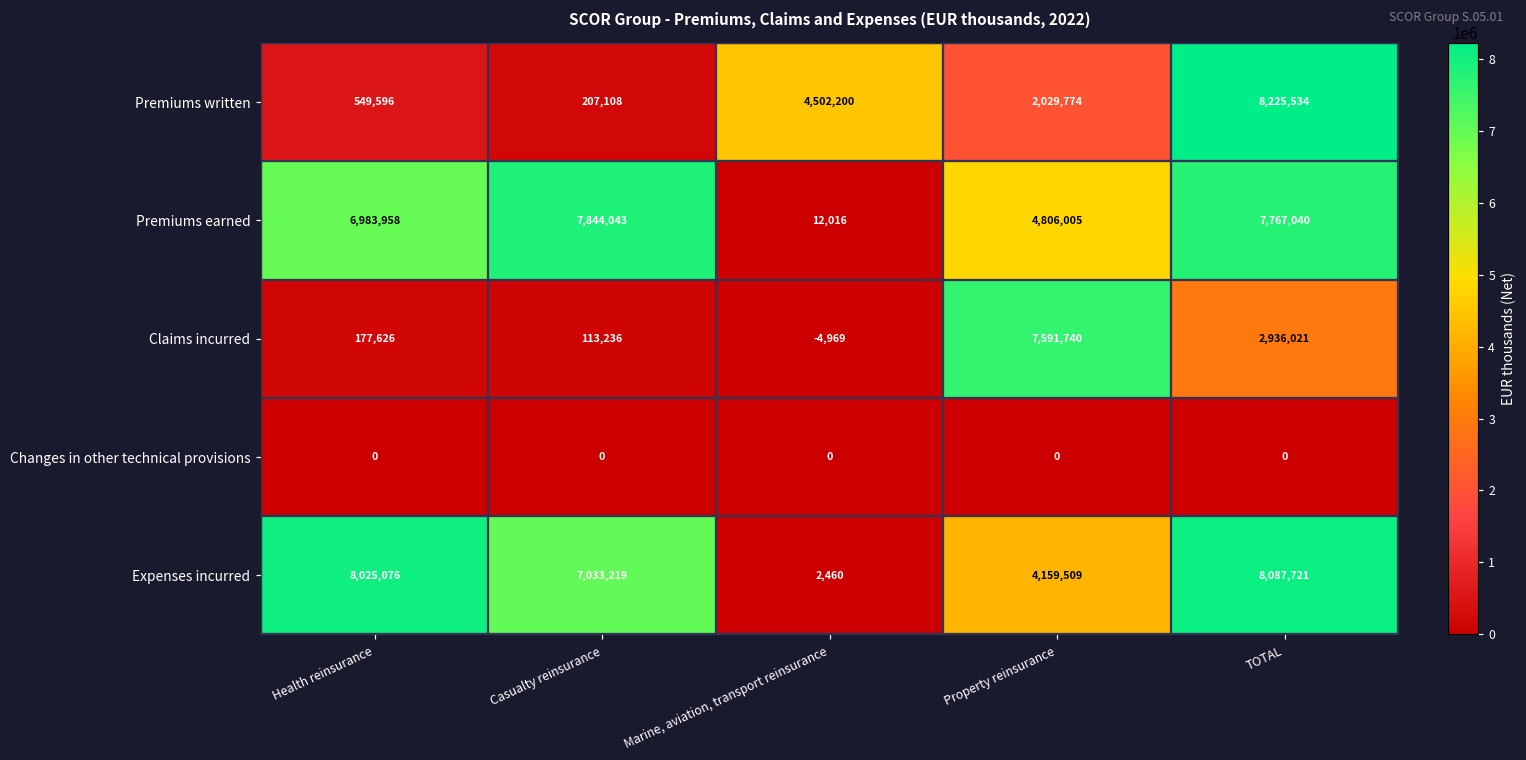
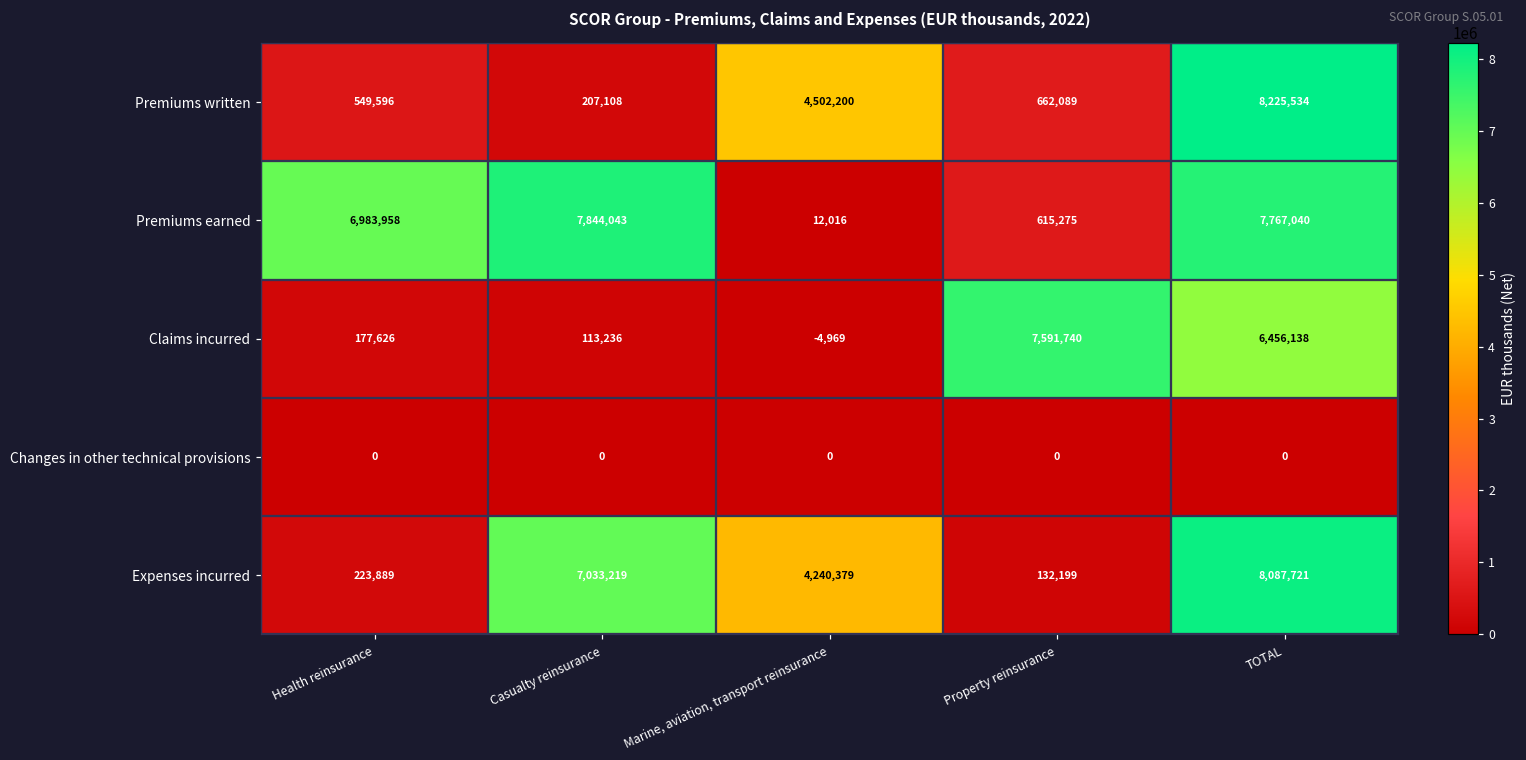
Premiums written, Property reinsurance: 2,029,774 -> 662,089
Premiums earned, Property reinsurance: 4,806,005 -> 615,275
Claims incurred, TOTAL: 2,936,021 -> 6,456,138
Expenses incurred, Health reinsurance: 8,025,076 -> 223,889
Expenses incurred, Marine, aviation, transport reinsurance: 2,460 -> 4,240,379
Expenses incurred, Property reinsurance: 4,159,509 -> 132,199
